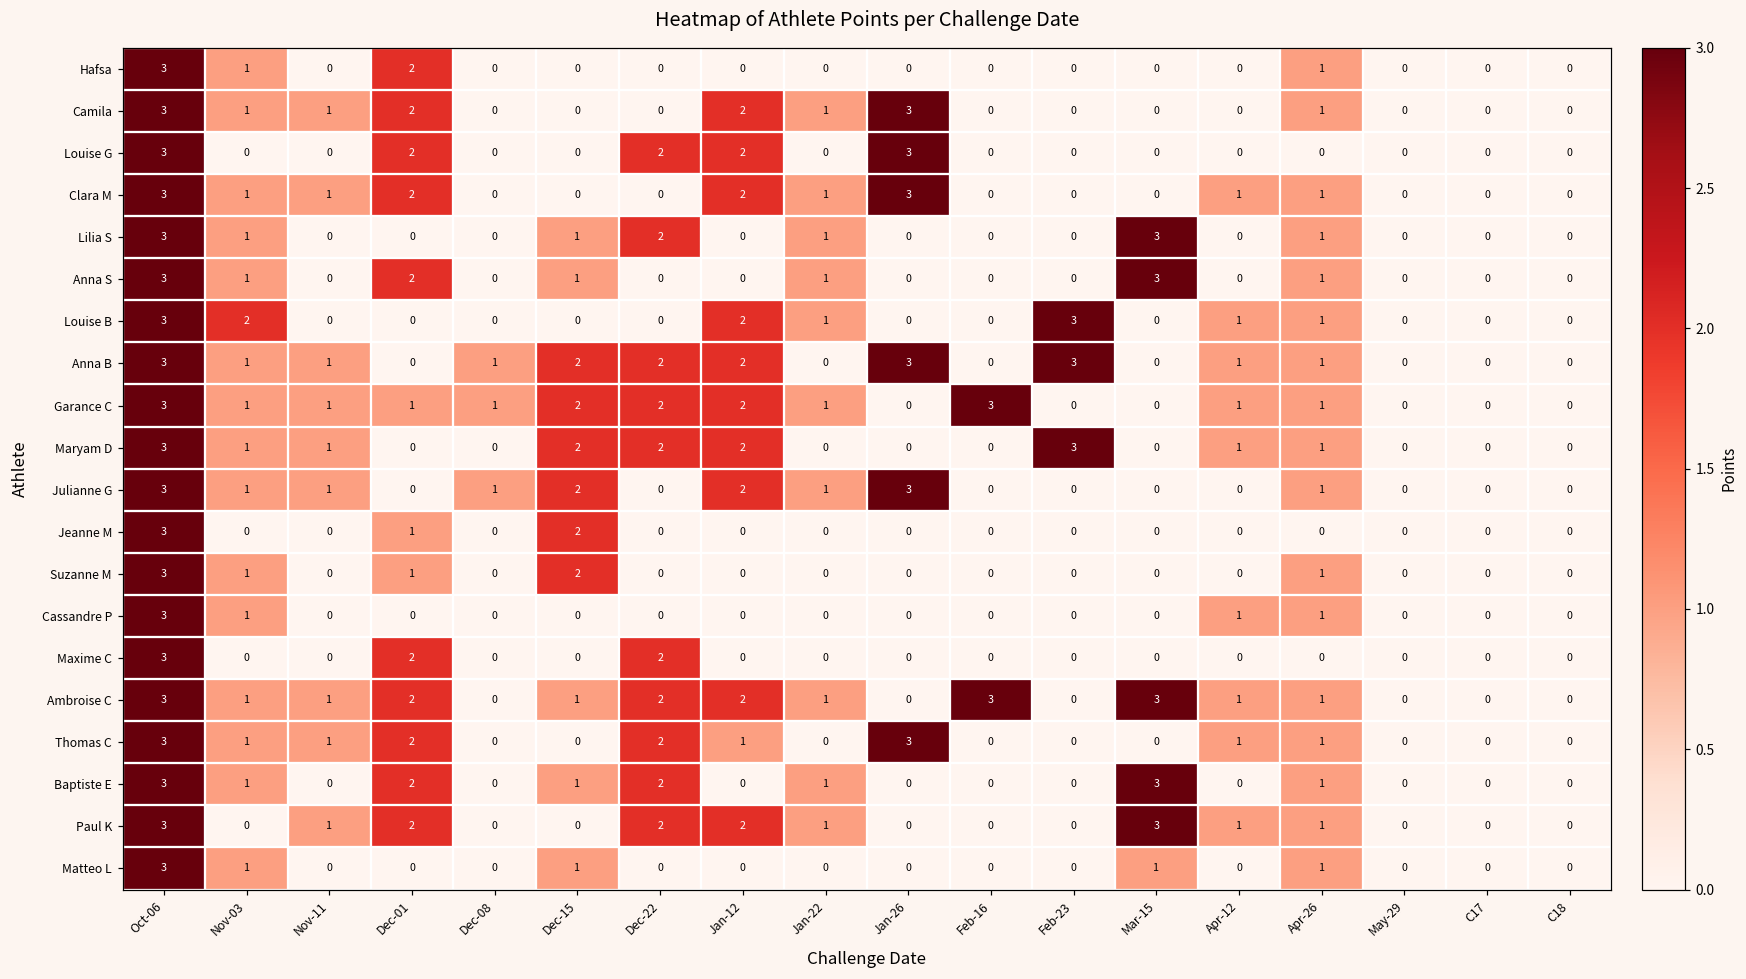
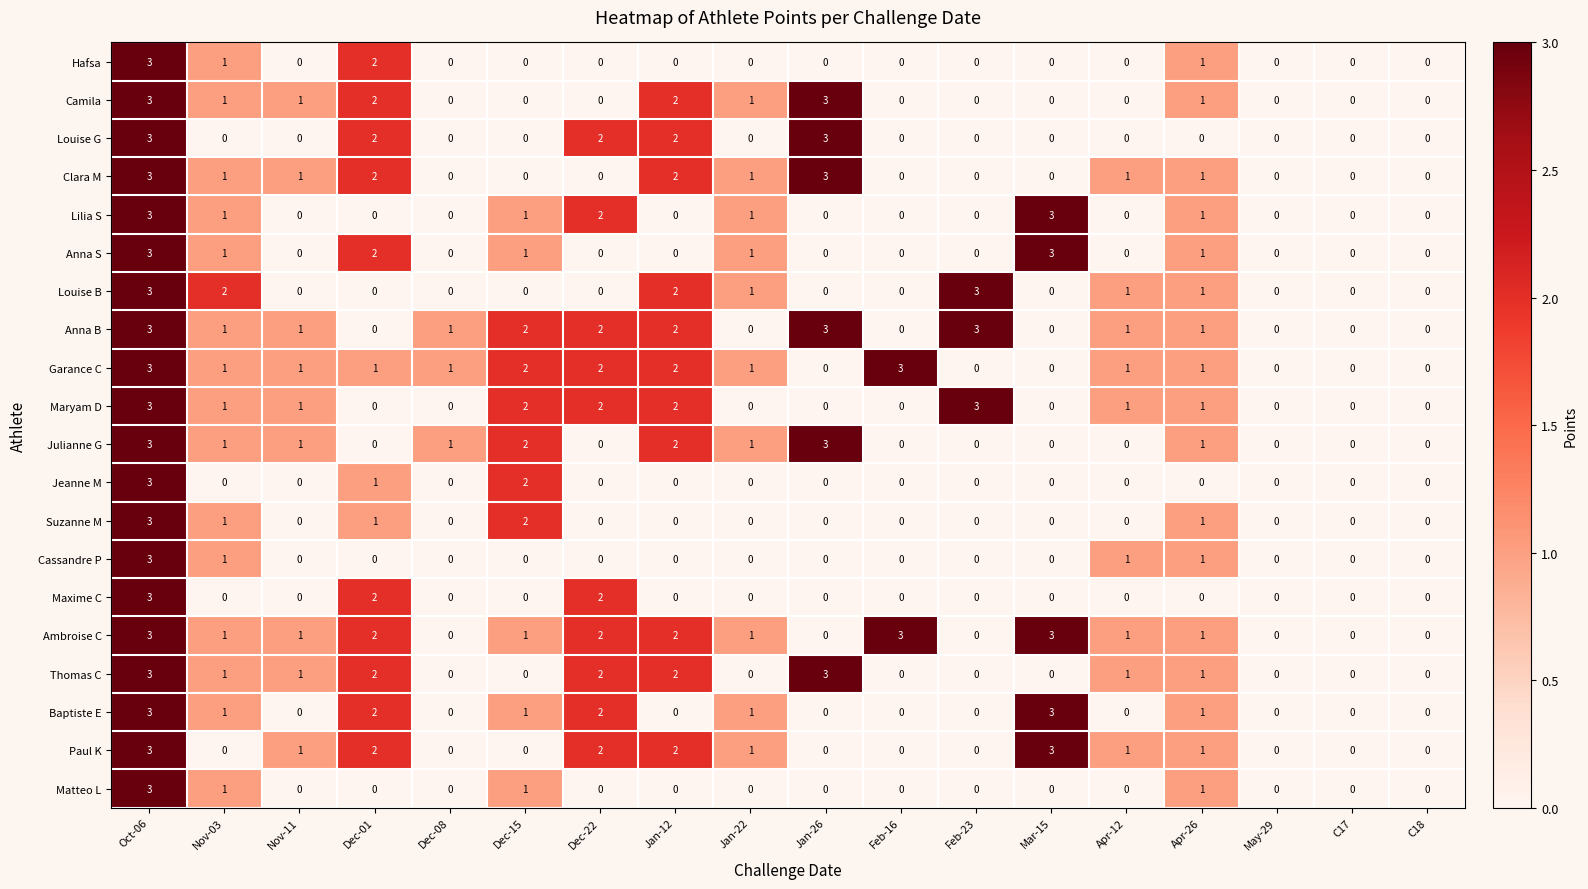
Thomas C, Jan-12: 1 -> 2
Matteo L, Mar-15: 1 -> 0
